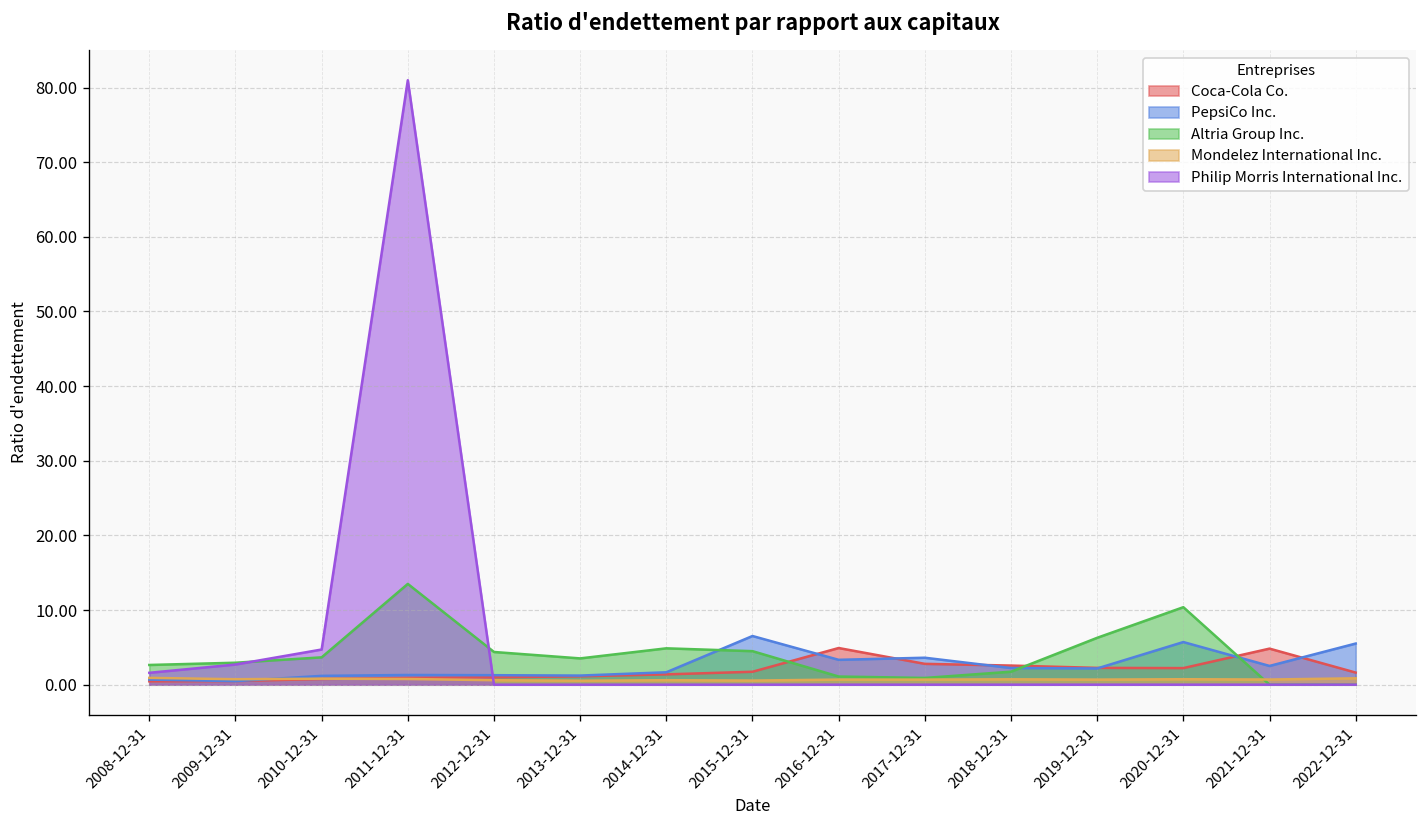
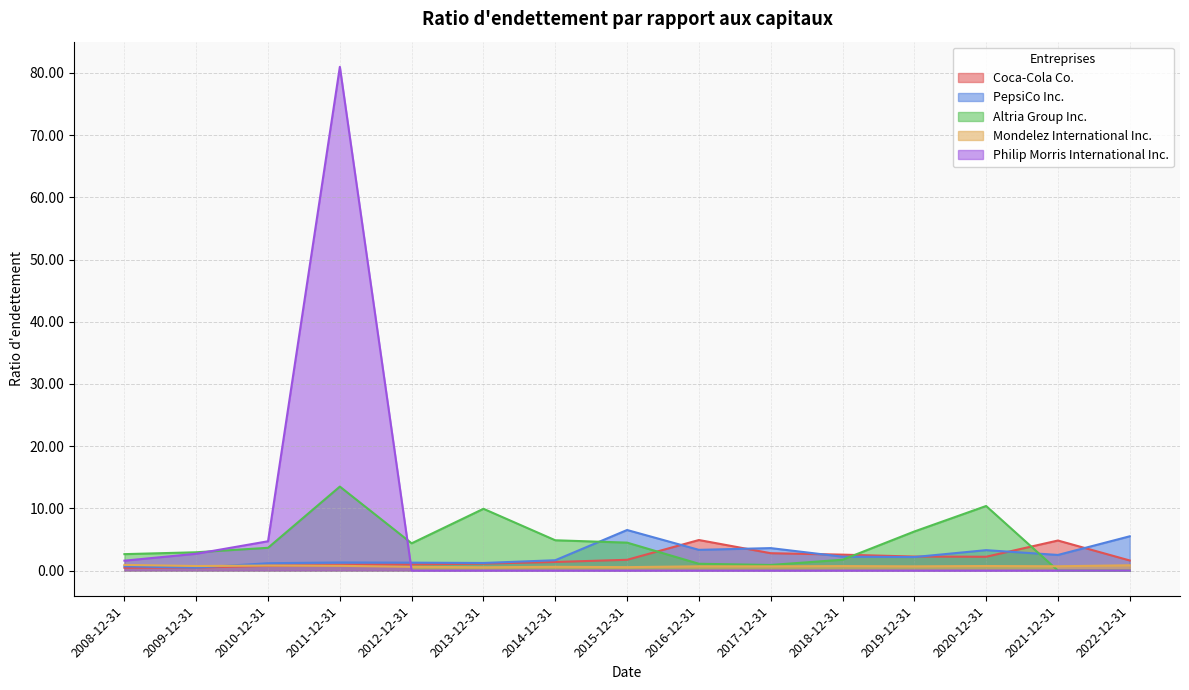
Altria Group Inc., 2013-12-31: 4 -> 10
PepsiCo Inc., 2020-12-31: 6 -> 3
